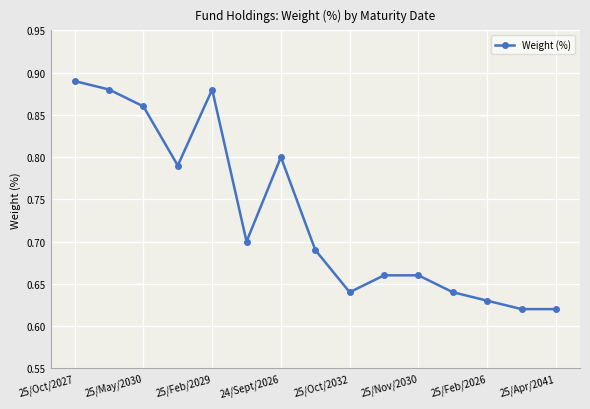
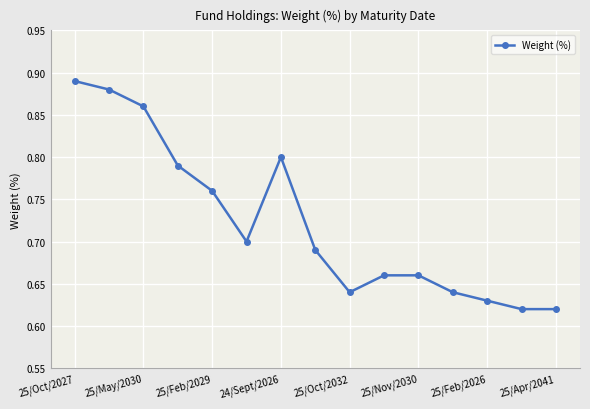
25/Feb/2029: 0.88 -> 0.76
